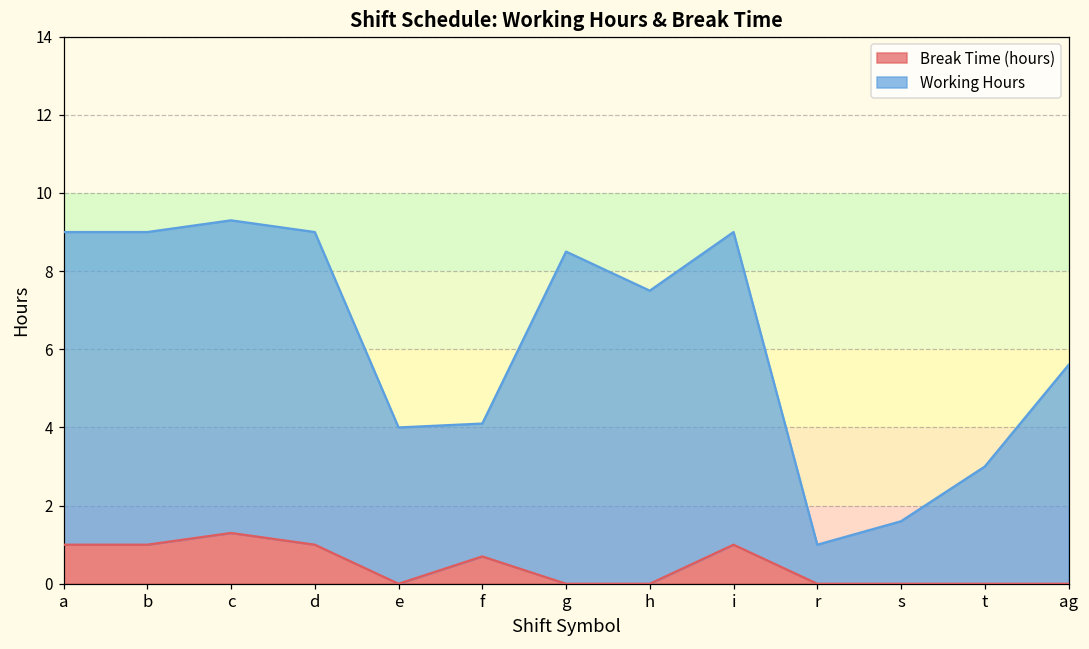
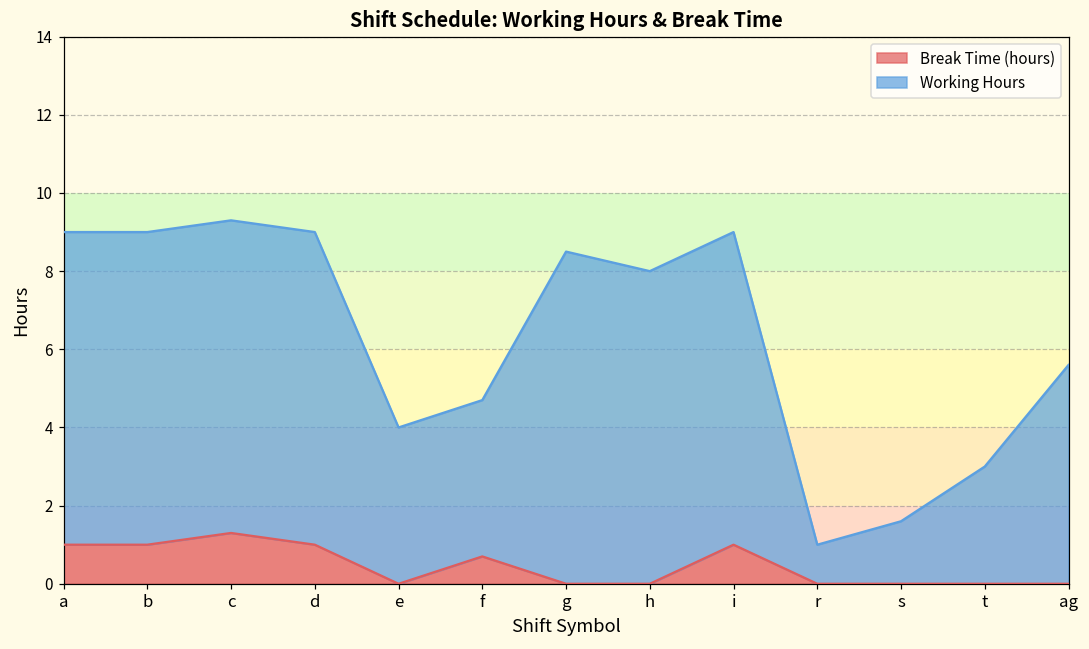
Working Hours, f: 3.4 -> 4.0
Working Hours, h: 7.5 -> 8.0
